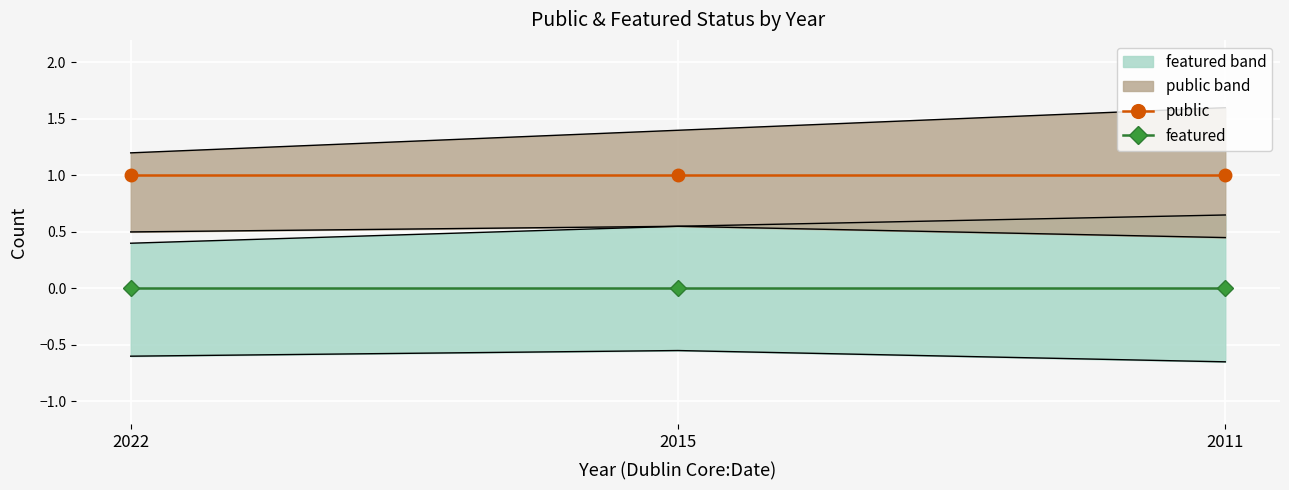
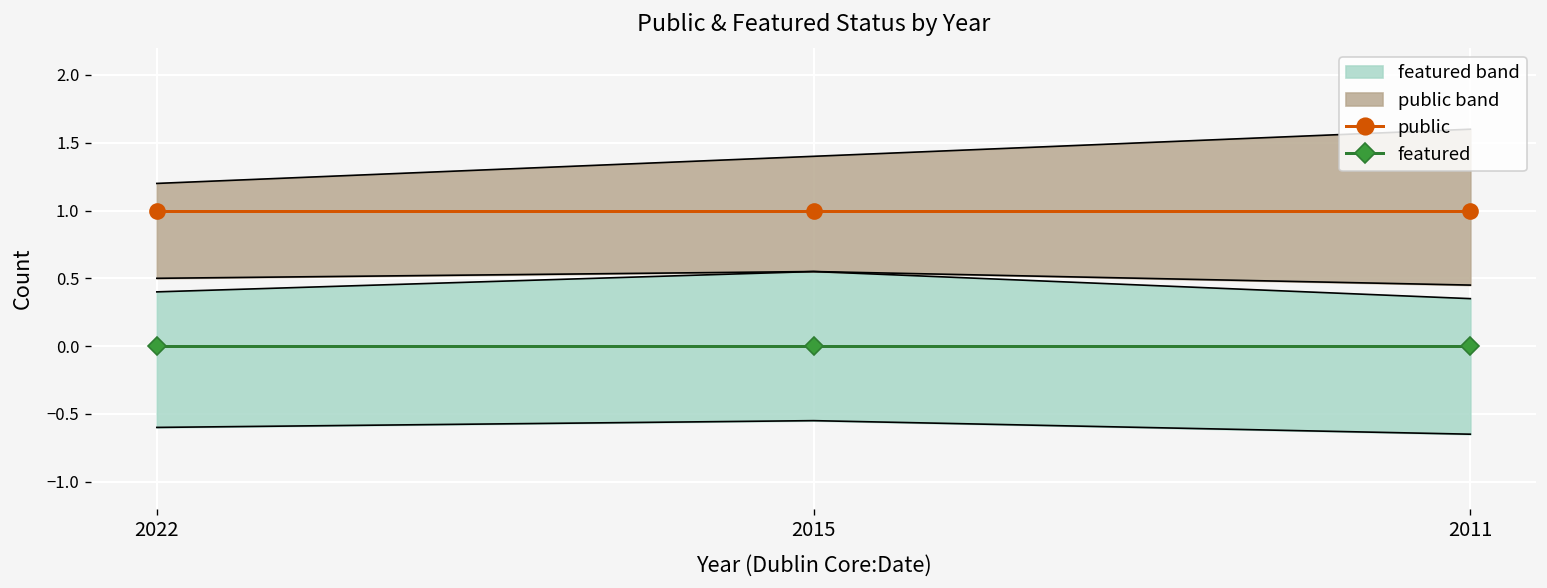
featured band, 2011: 0.65 -> 0.35
